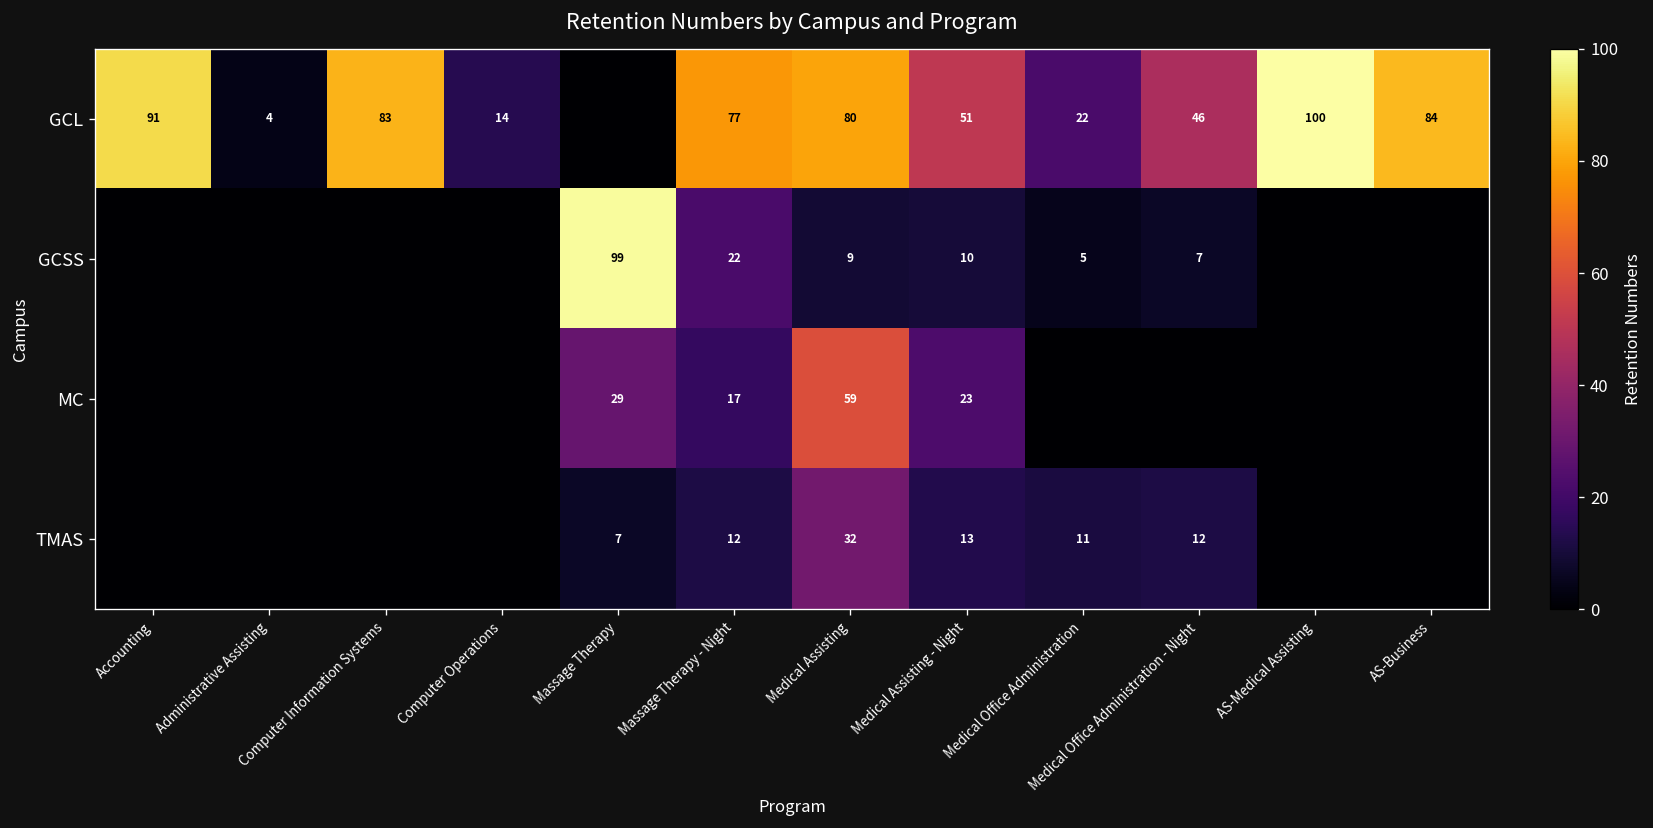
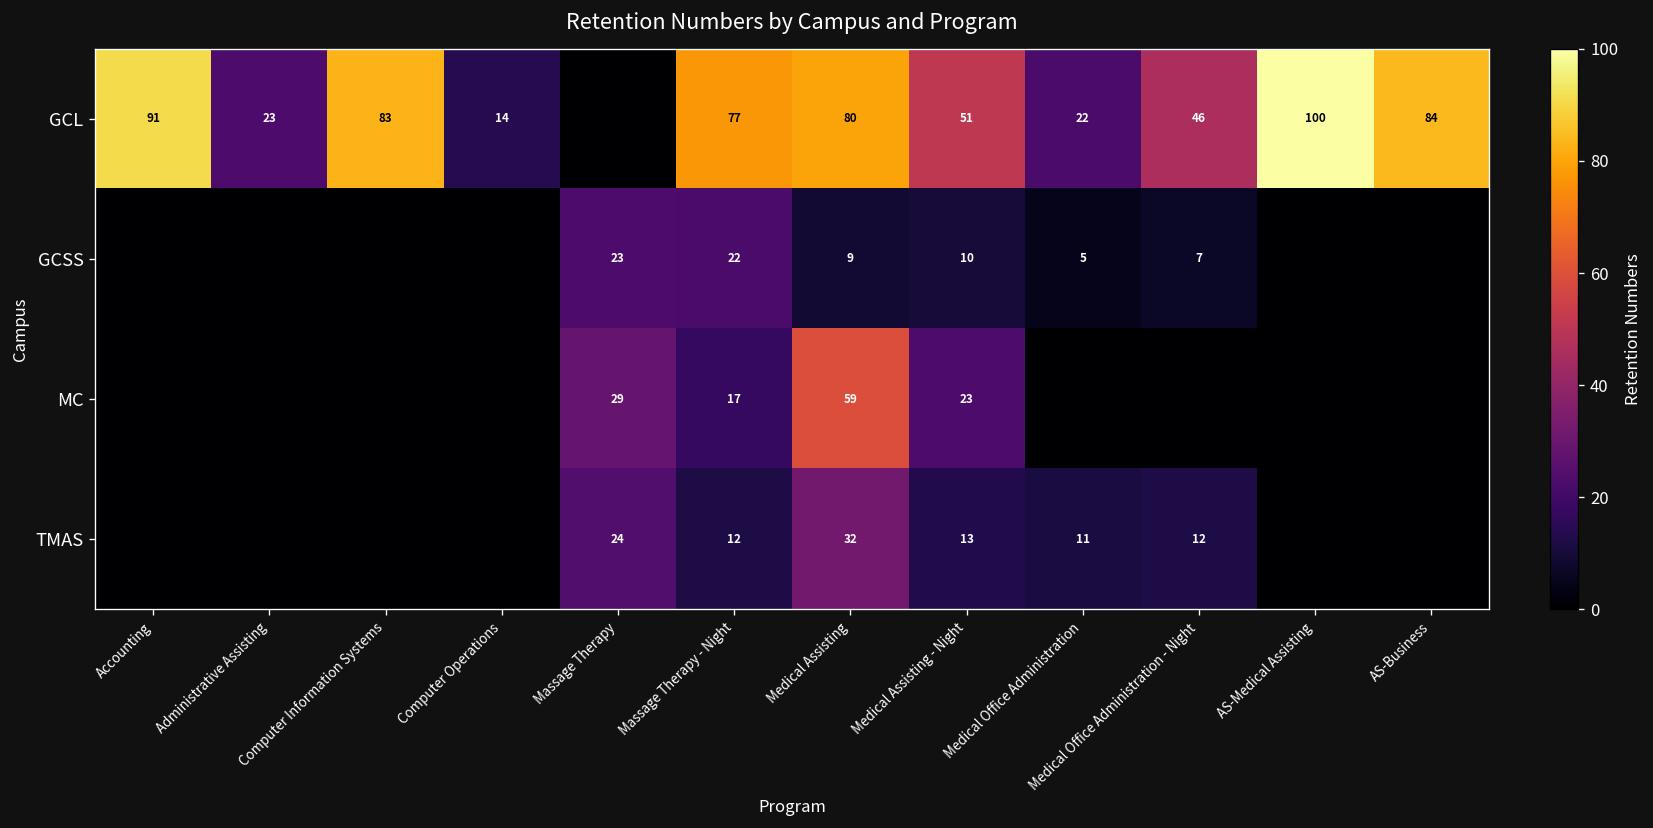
GCL, Administrative Assisting: 4 -> 23
GCSS, Massage Therapy: 99 -> 23
TMAS, Massage Therapy: 7 -> 24
